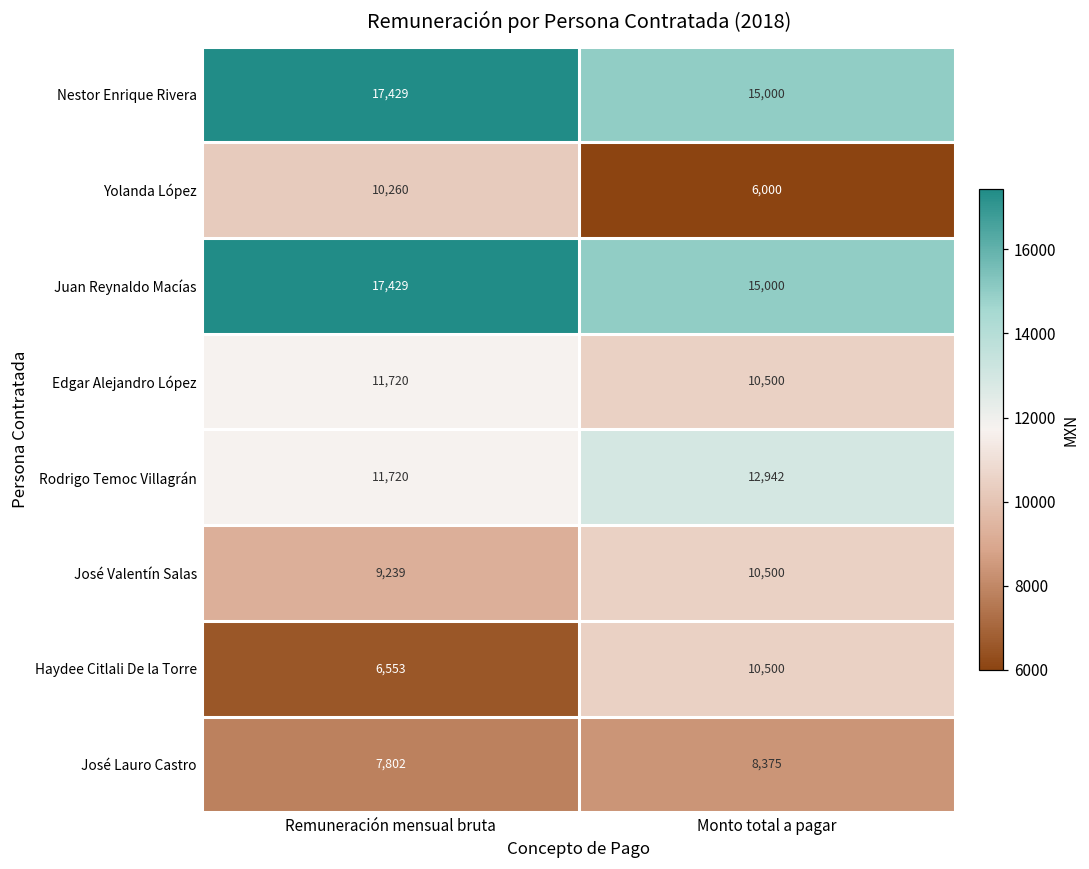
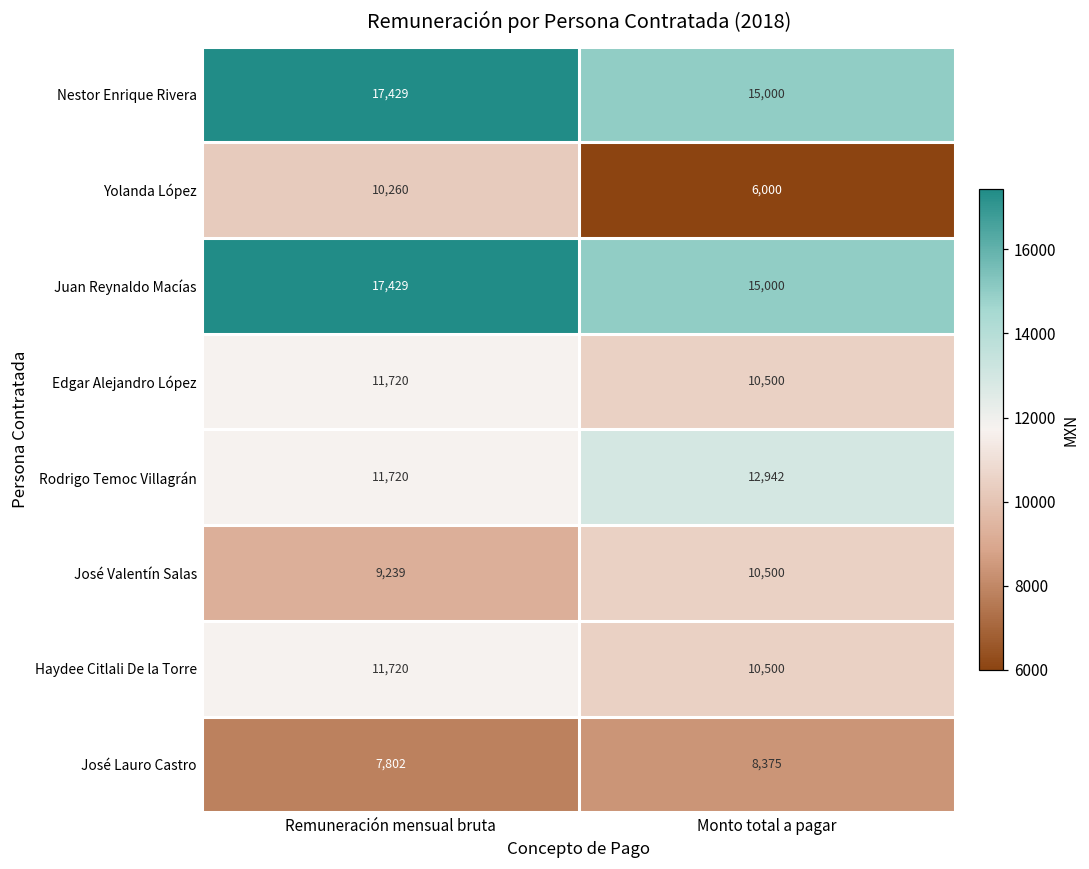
Haydee Citlali De la Torre, Remuneración mensual bruta: 6,553 -> 11,720
